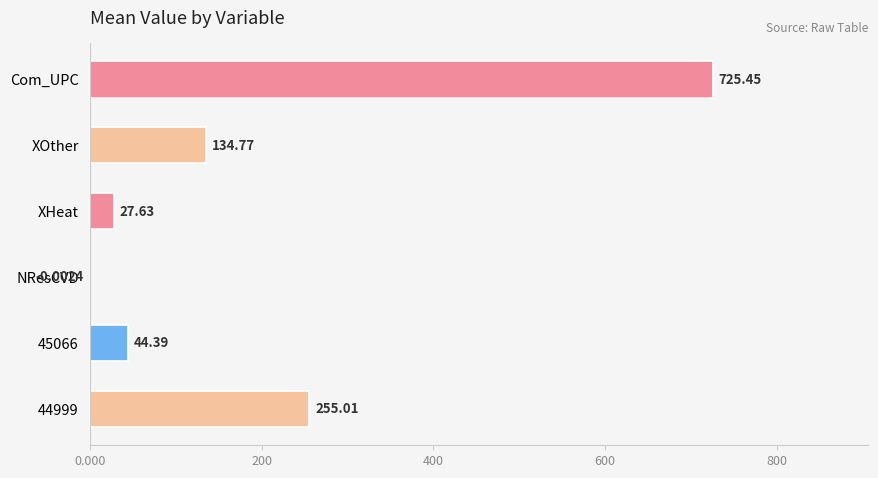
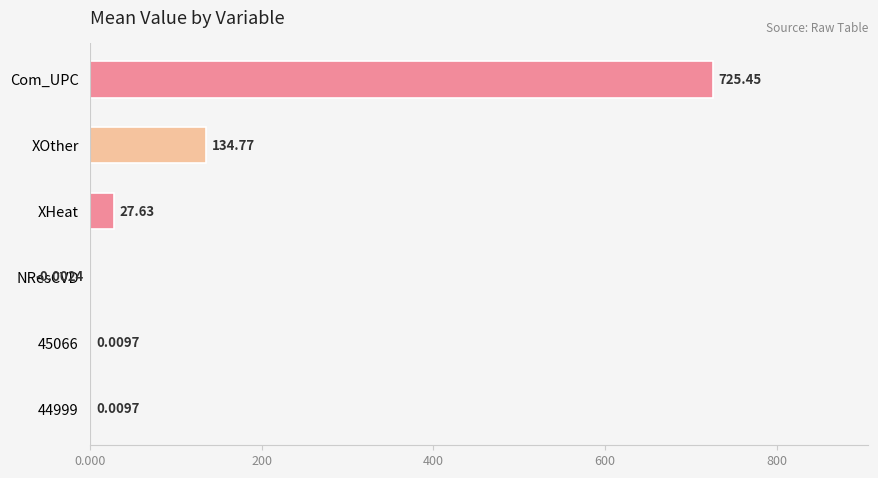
45066: 44.39 -> 0.0097
44999: 255.01 -> 0.0097
